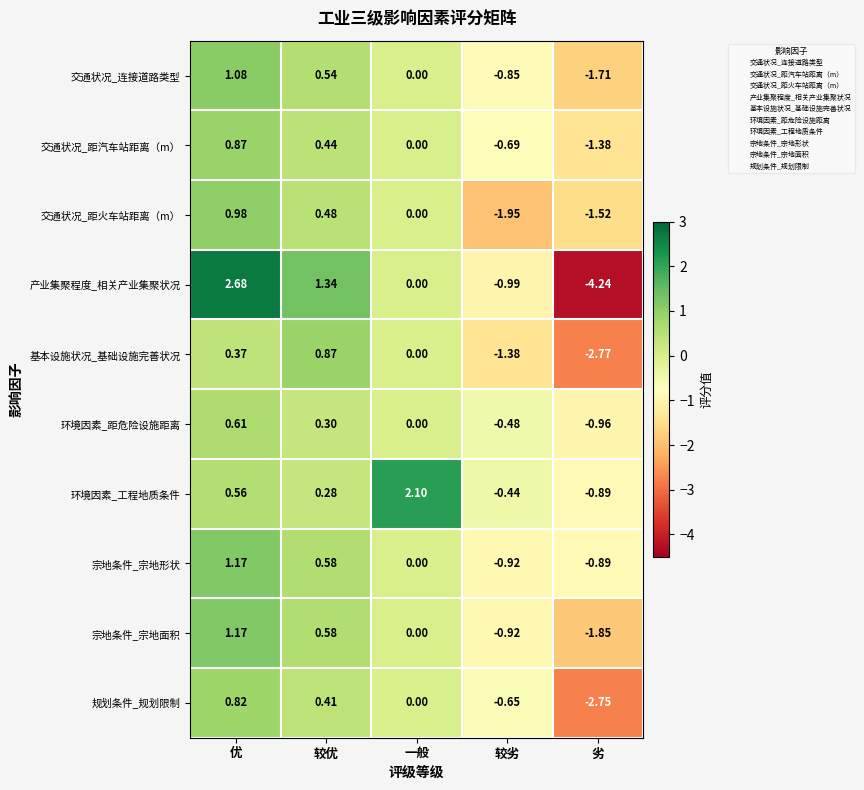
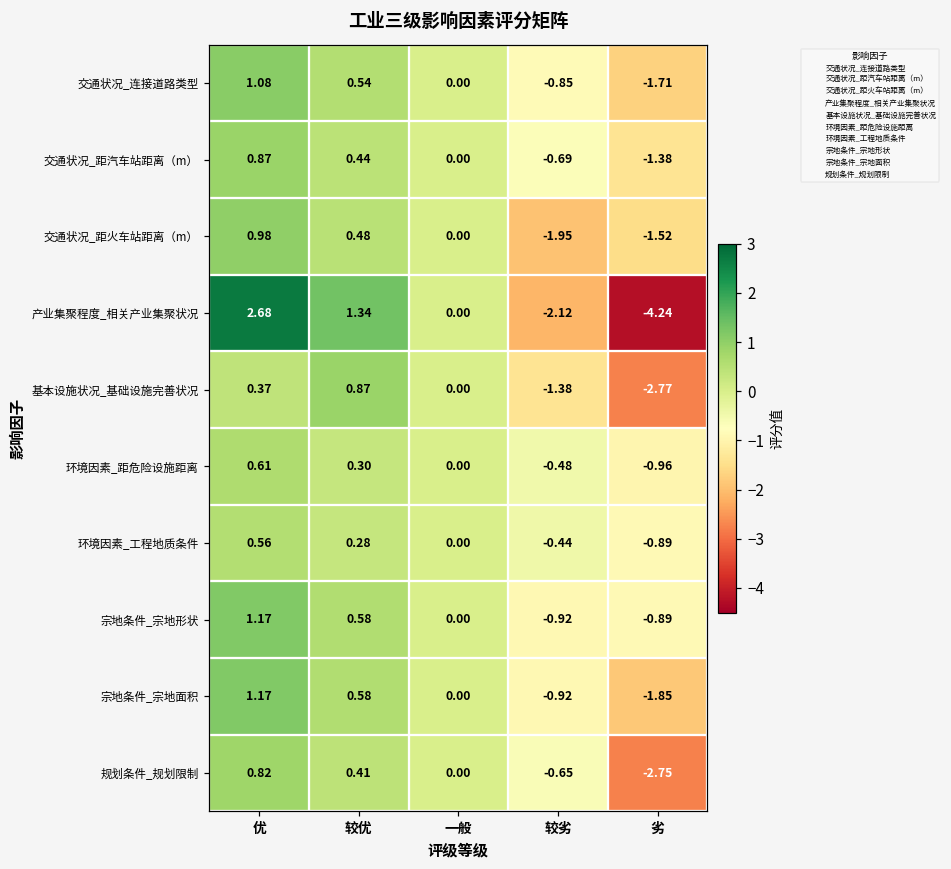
产业集聚程度_相关产业集聚状况, 较劣: -0.99 -> -2.12
环境因素_工程地质条件, 一般: 2.10 -> 0.00
